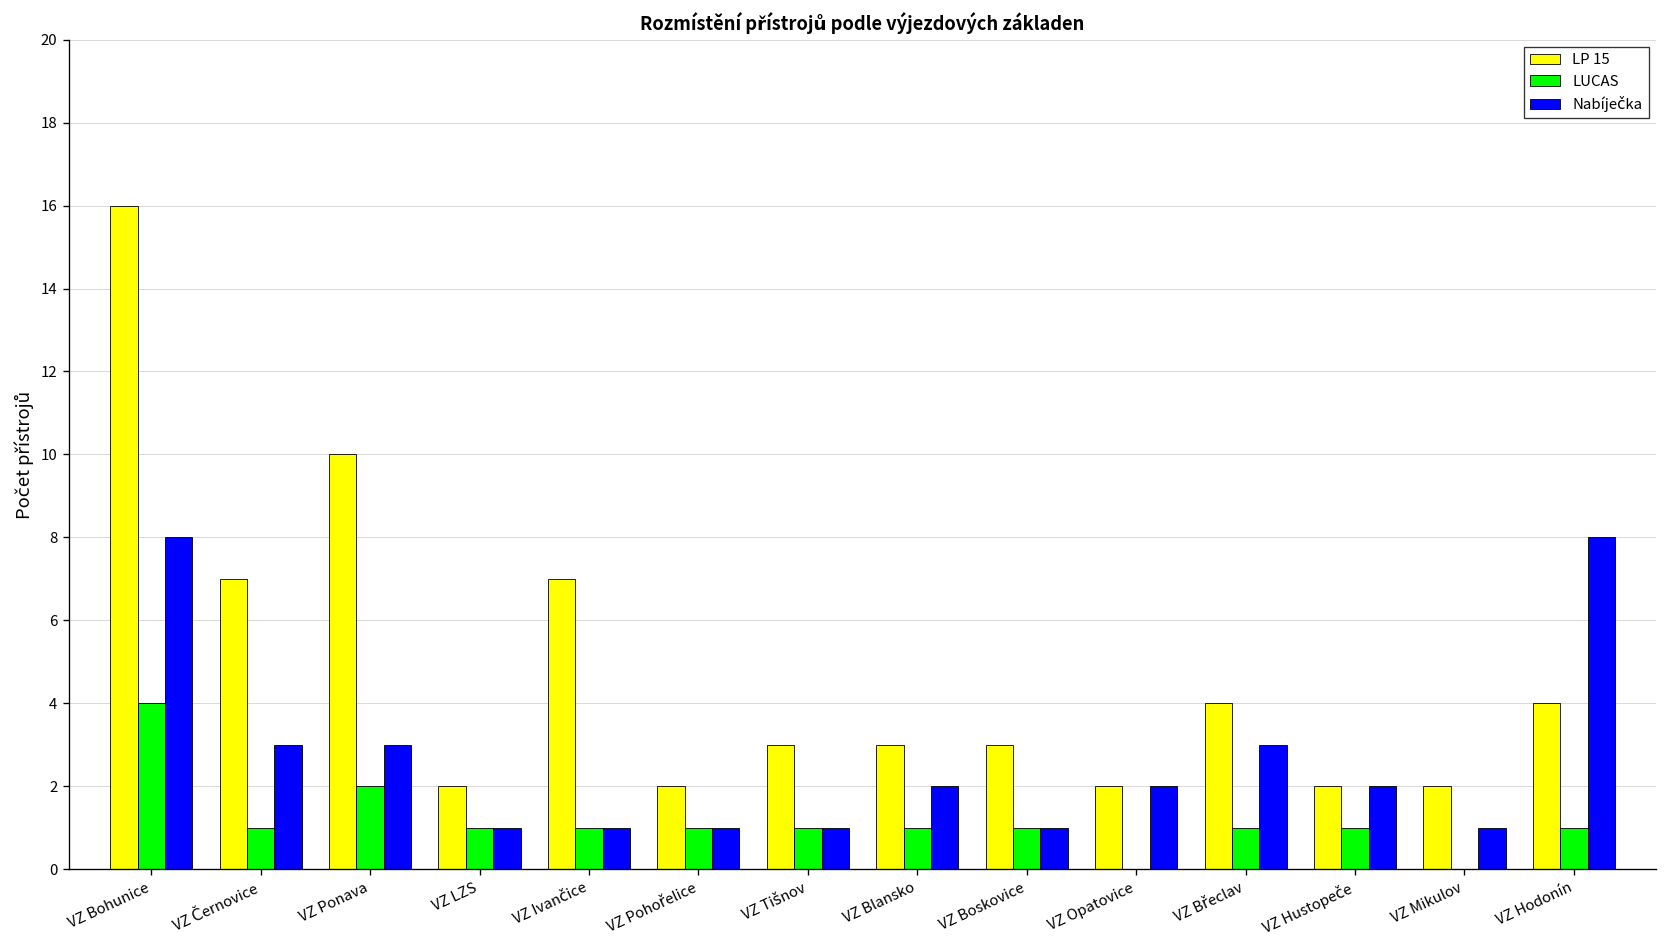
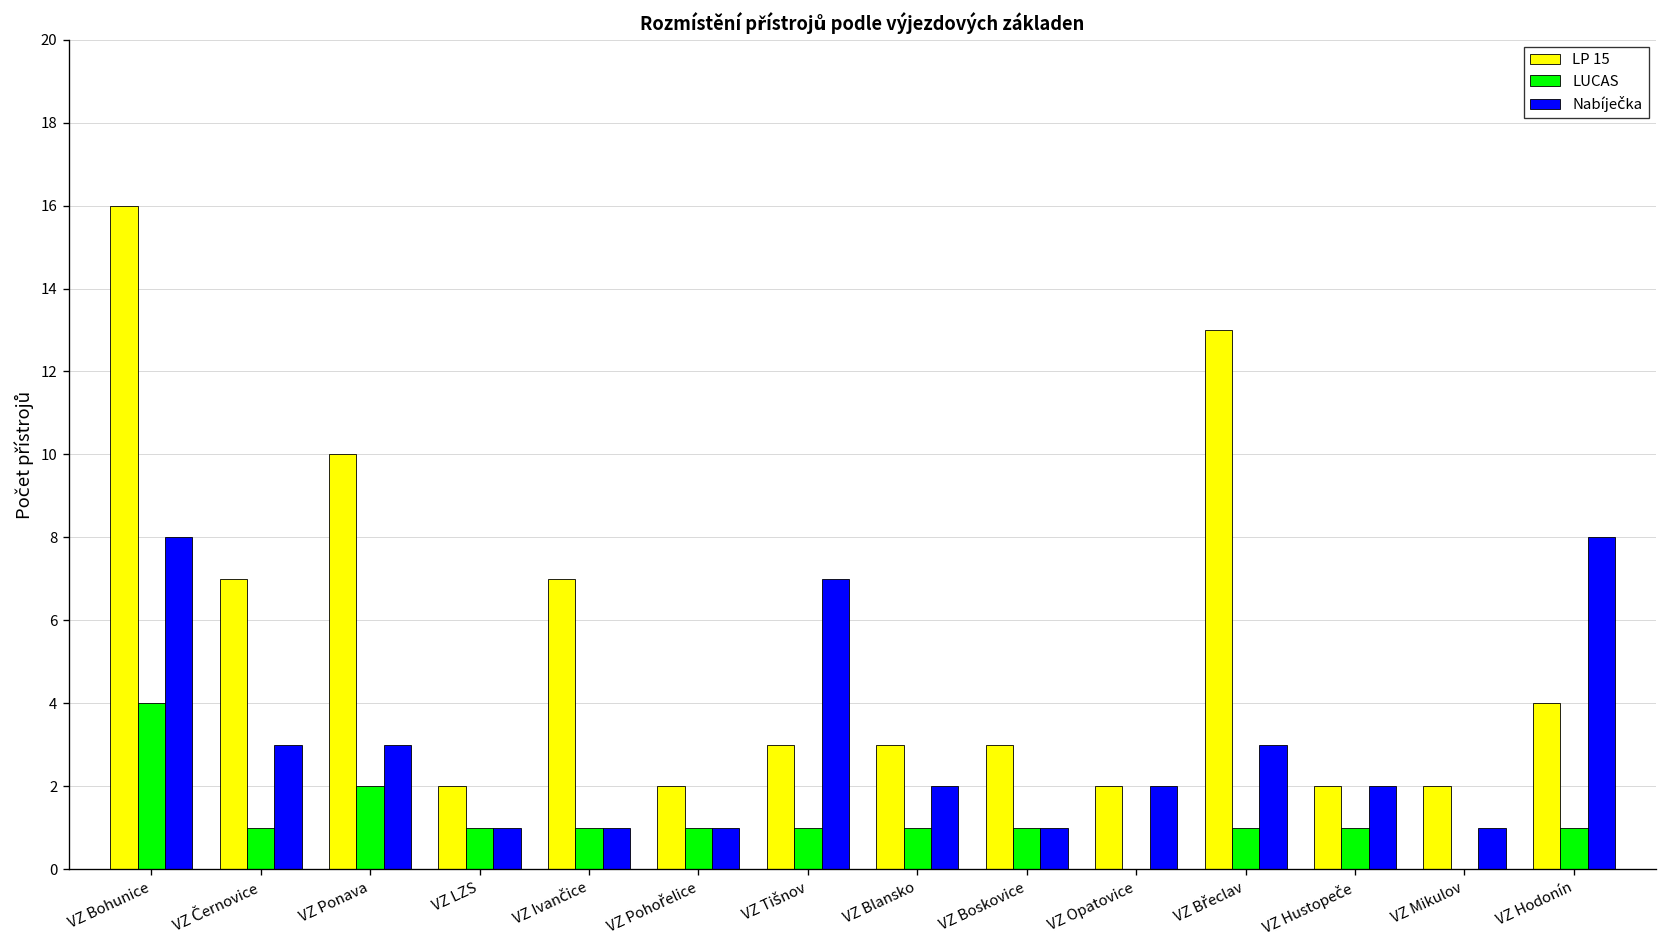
Nabíječka, VZ Tišnov: 1 -> 7
LP 15, VZ Břeclav: 4 -> 13
